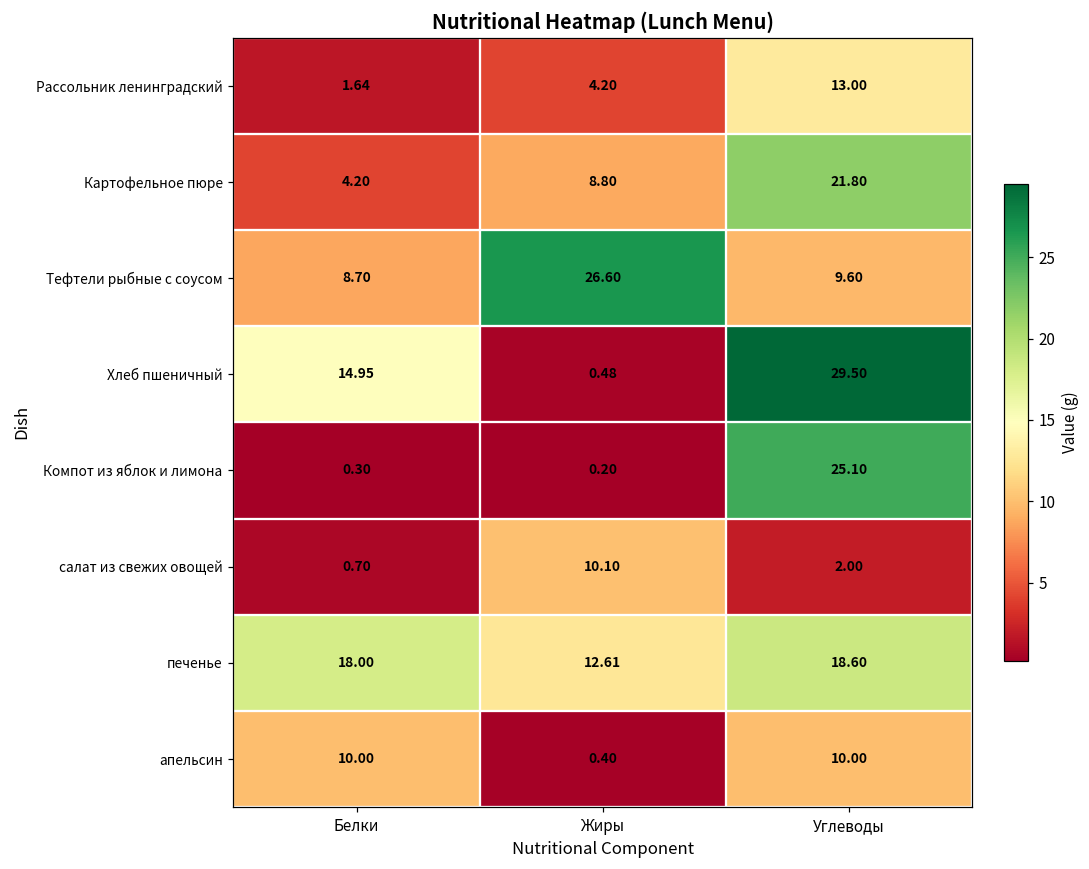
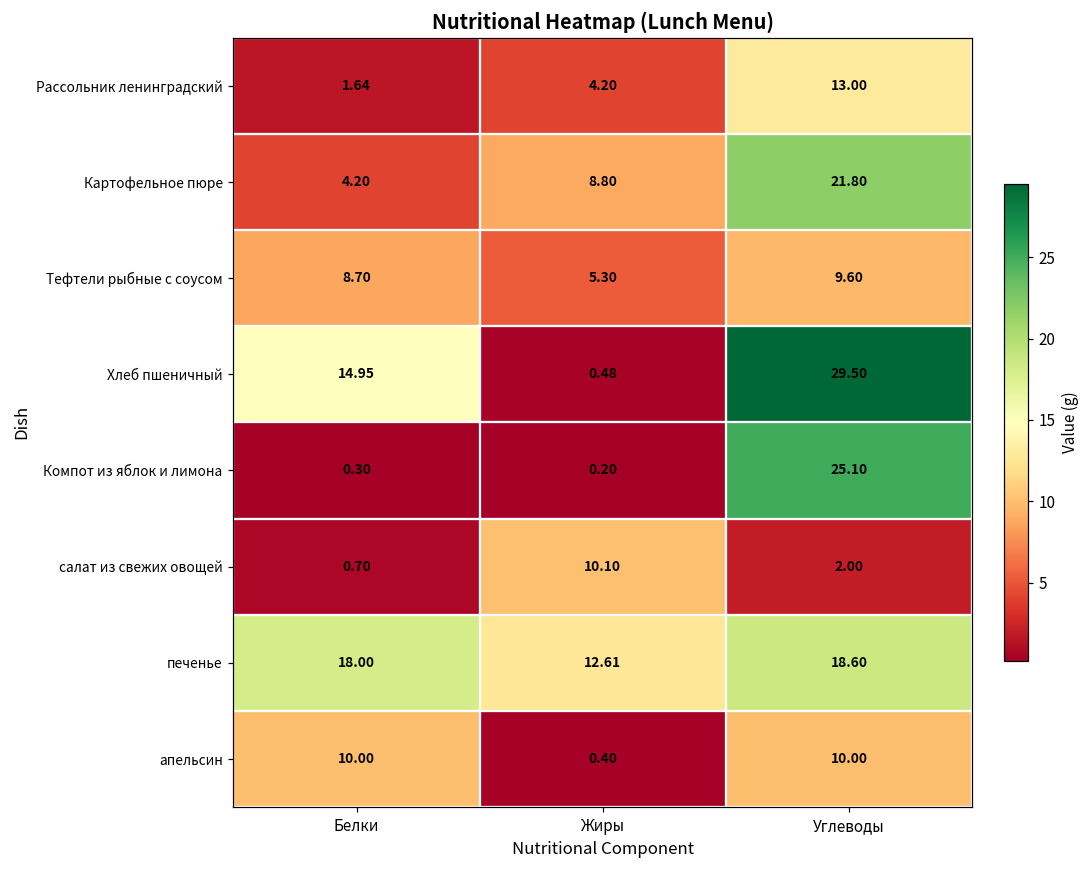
Тефтели рыбные с соусом, Жиры: 26.60 -> 5.30
